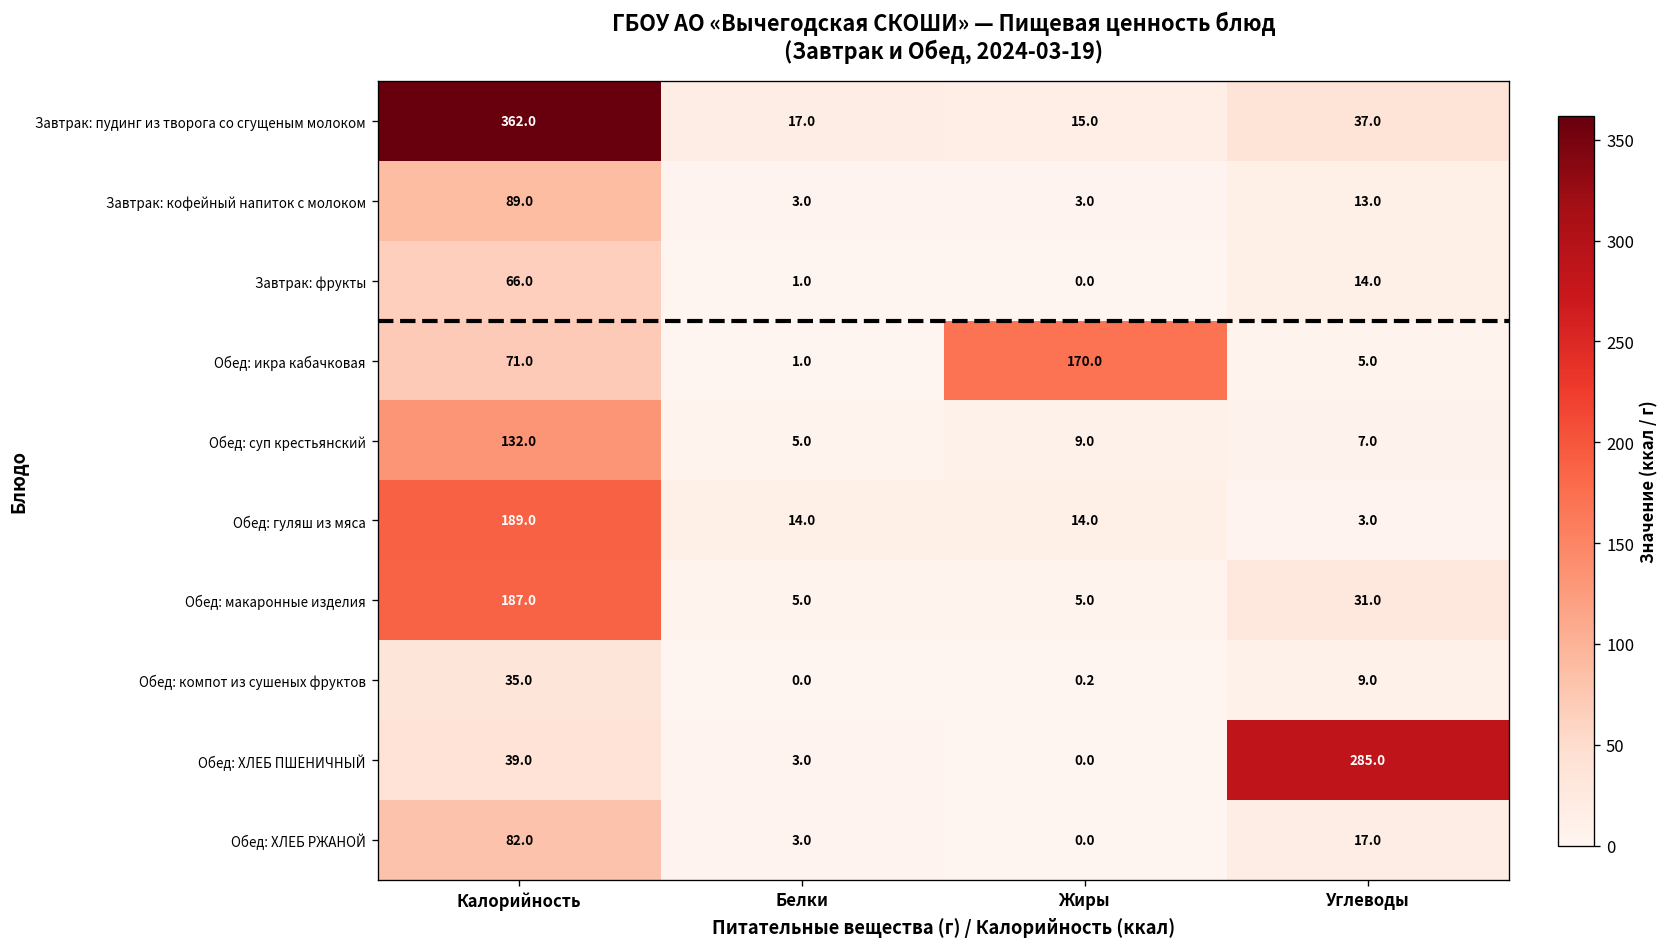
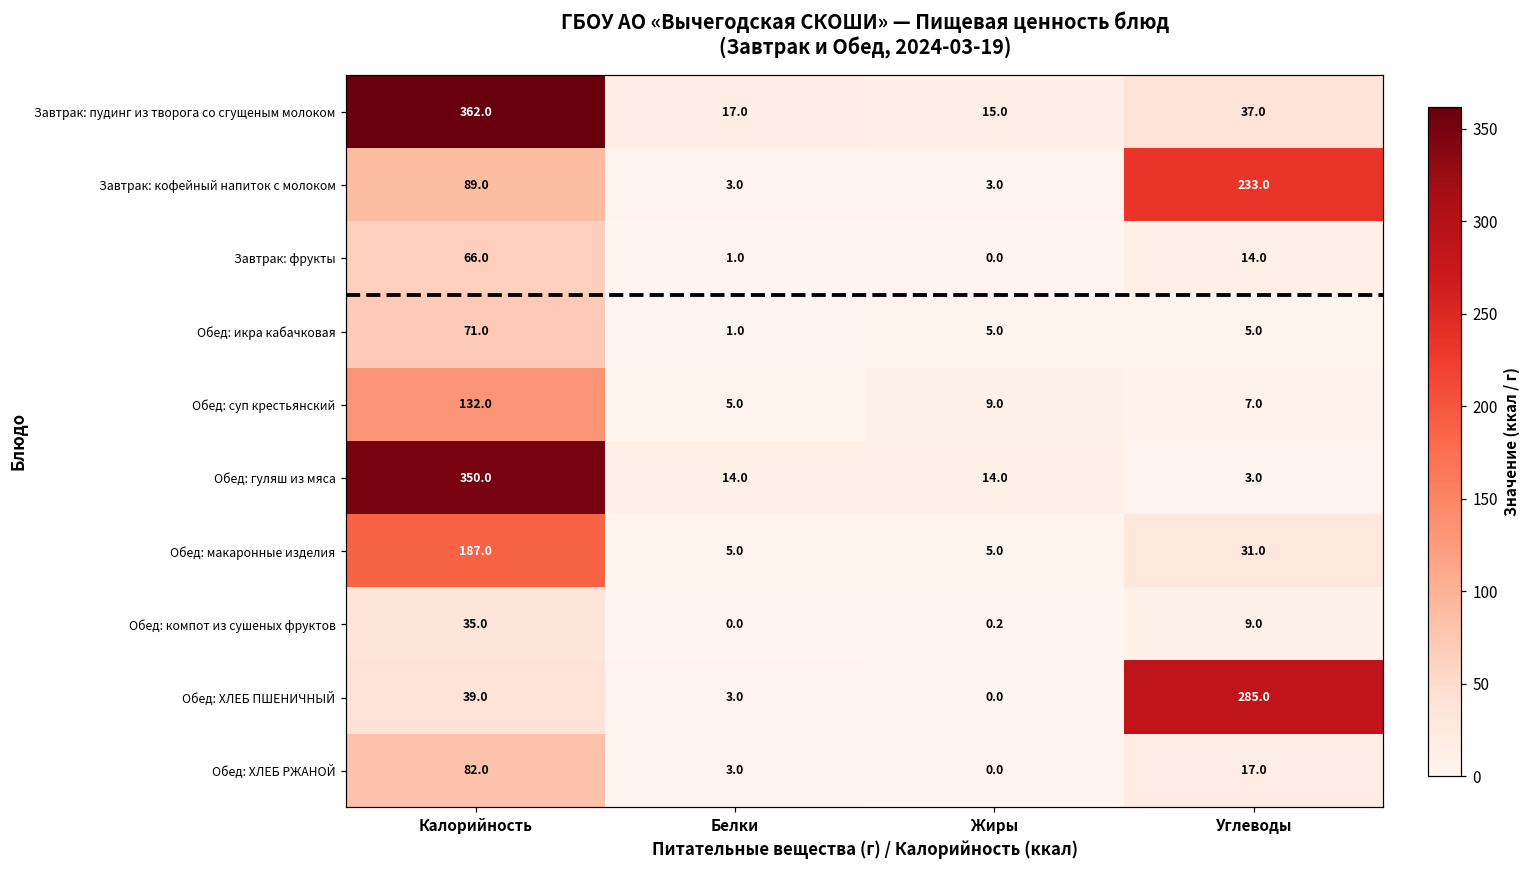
Завтрак: кофейный напиток с молоком, Углеводы: 13.0 -> 233.0
Обед: икра кабачковая, Жиры: 170.0 -> 5.0
Обед: гуляш из мяса, Калорийность: 189.0 -> 350.0
